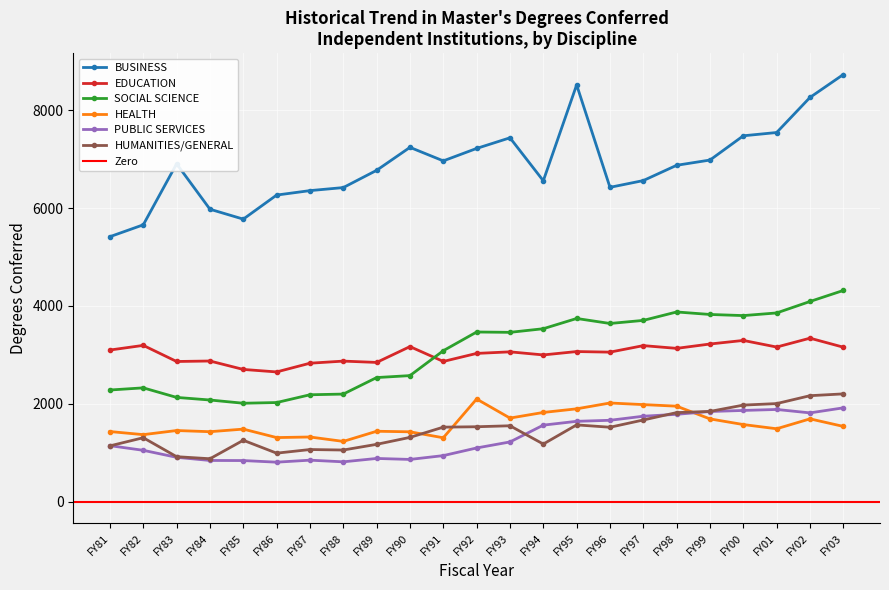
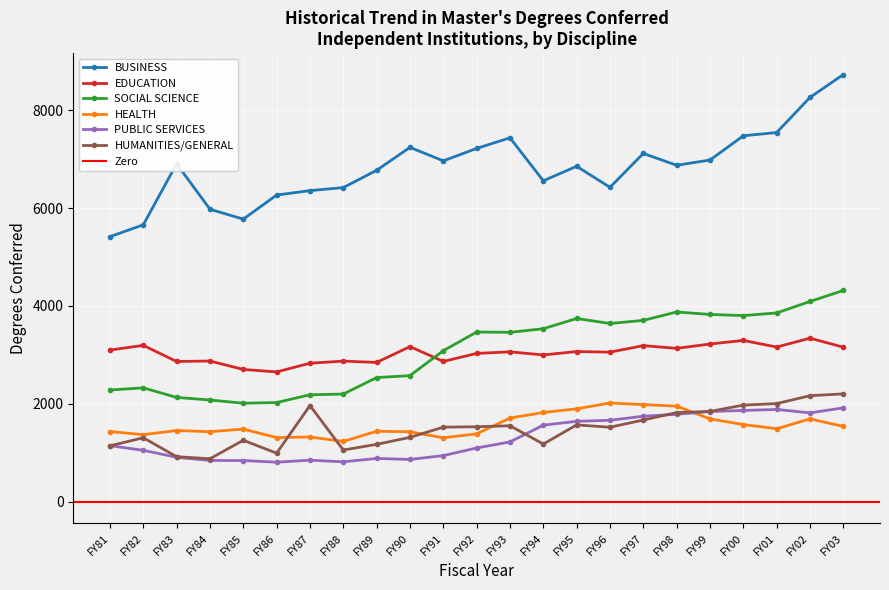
HUMANITIES/GENERAL, FY87: 1100 -> 2000
HEALTH, FY92: 2100 -> 1400
BUSINESS, FY95: 8500 -> 6900
BUSINESS, FY97: 6600 -> 7100
